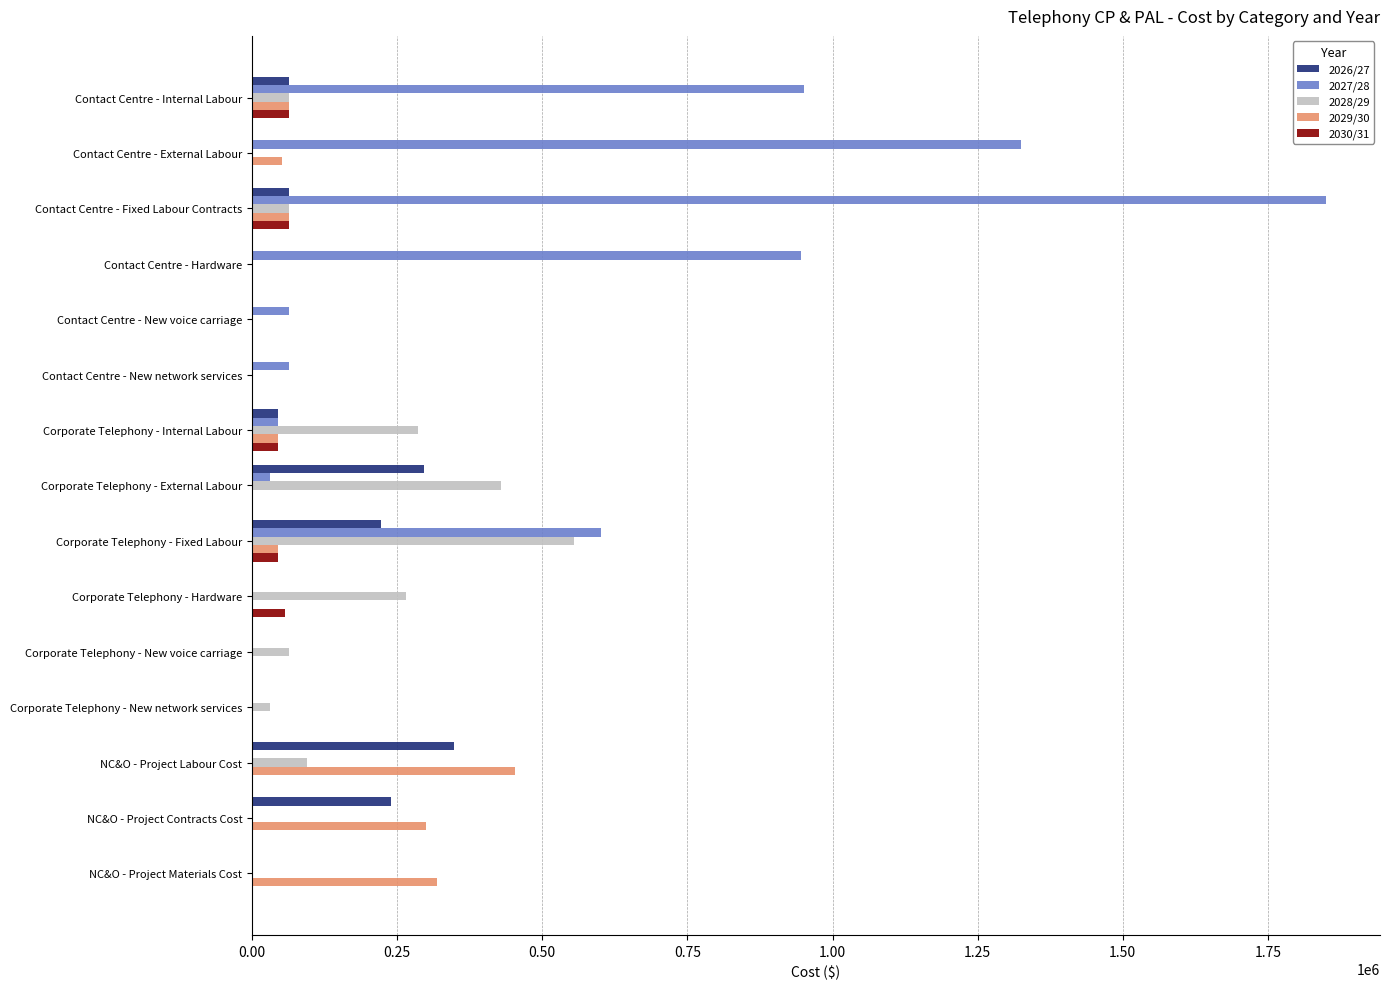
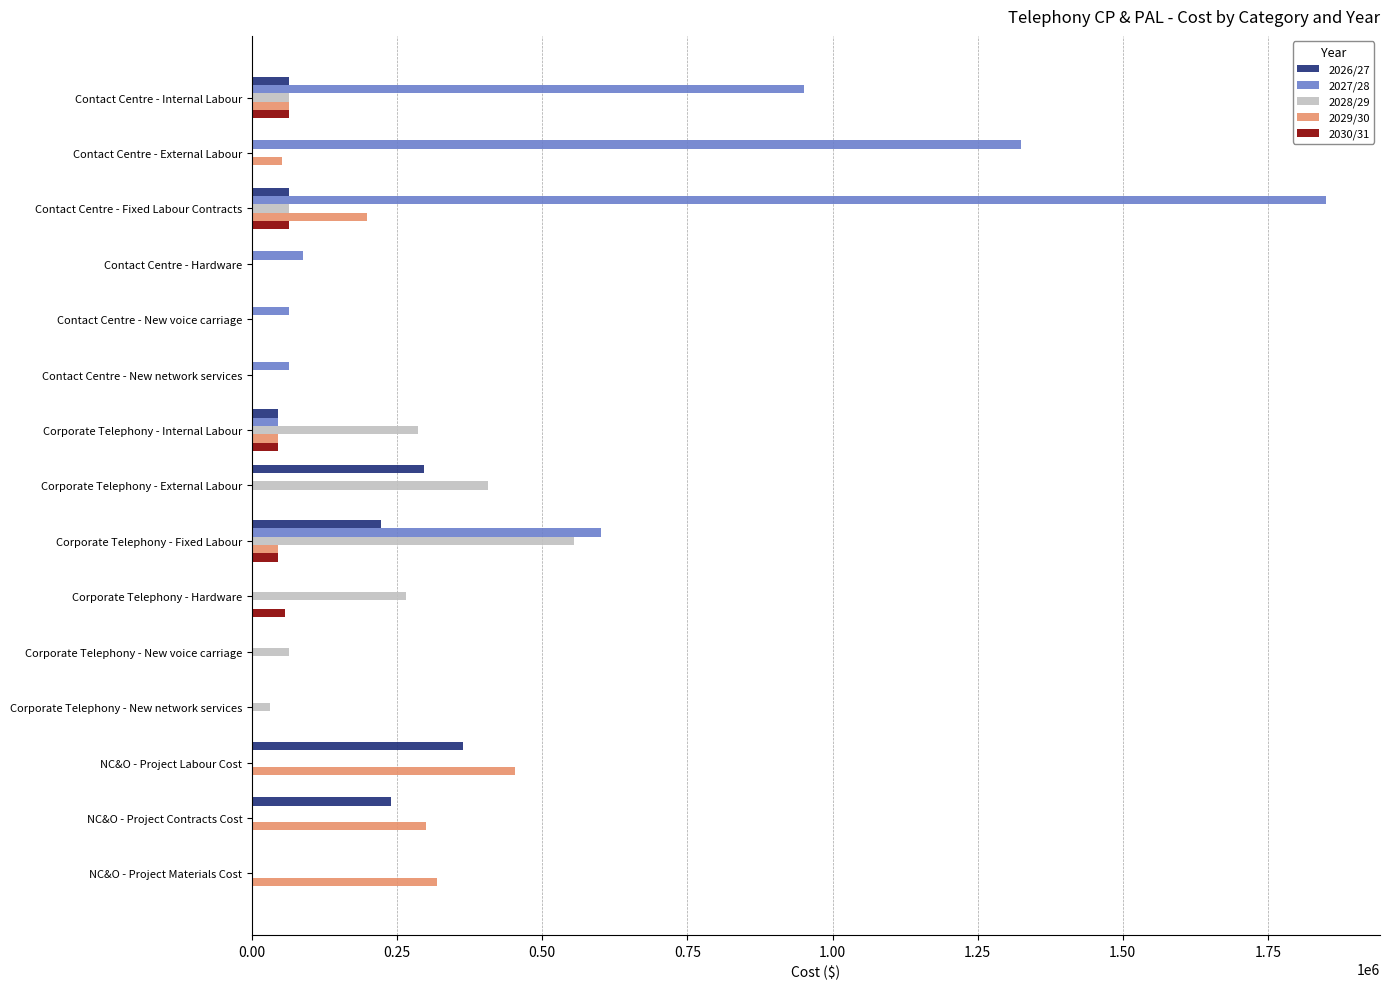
2029/30, Contact Centre - Fixed Labour Contracts: 60000 -> 200000
2027/28, Contact Centre - Hardware: 940000 -> 90000
2027/28, Corporate Telephony - External Labour: 30000 -> 0
2028/29, Corporate Telephony - External Labour: 430000 -> 410000
2026/27, NC&O - Project Labour Cost: 350000 -> 360000
2028/29, NC&O - Project Labour Cost: 90000 -> 0
